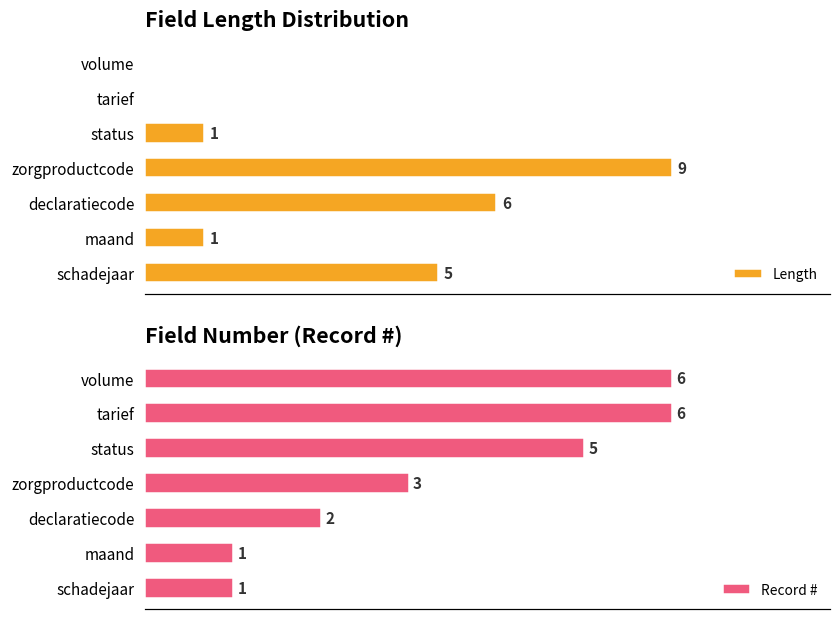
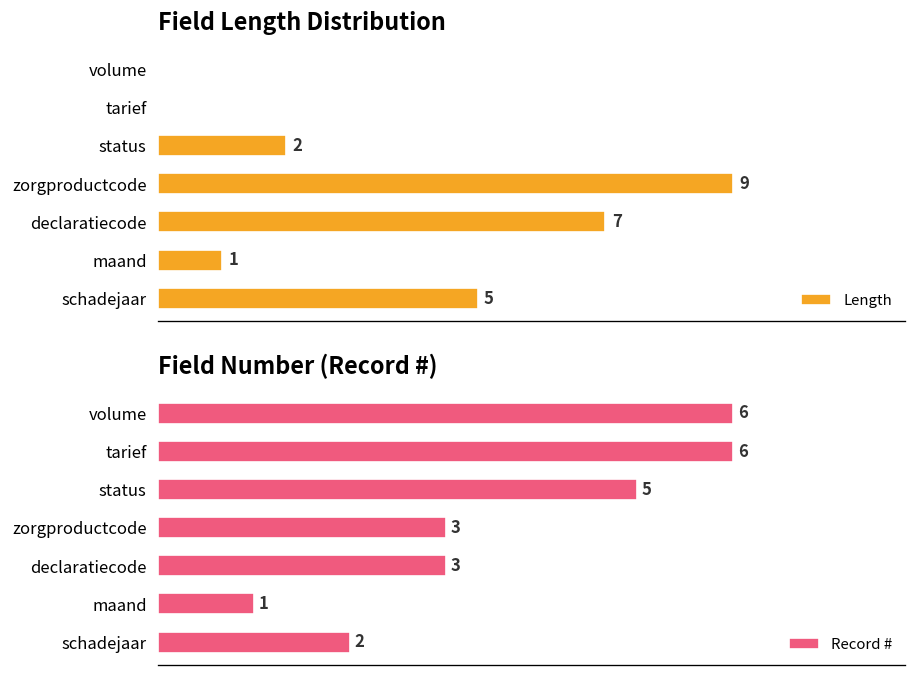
Field Length Distribution, status: 1 -> 2
Field Length Distribution, declaratiecode: 6 -> 7
Field Number (Record #), declaratiecode: 2 -> 3
Field Number (Record #), schadejaar: 1 -> 2
